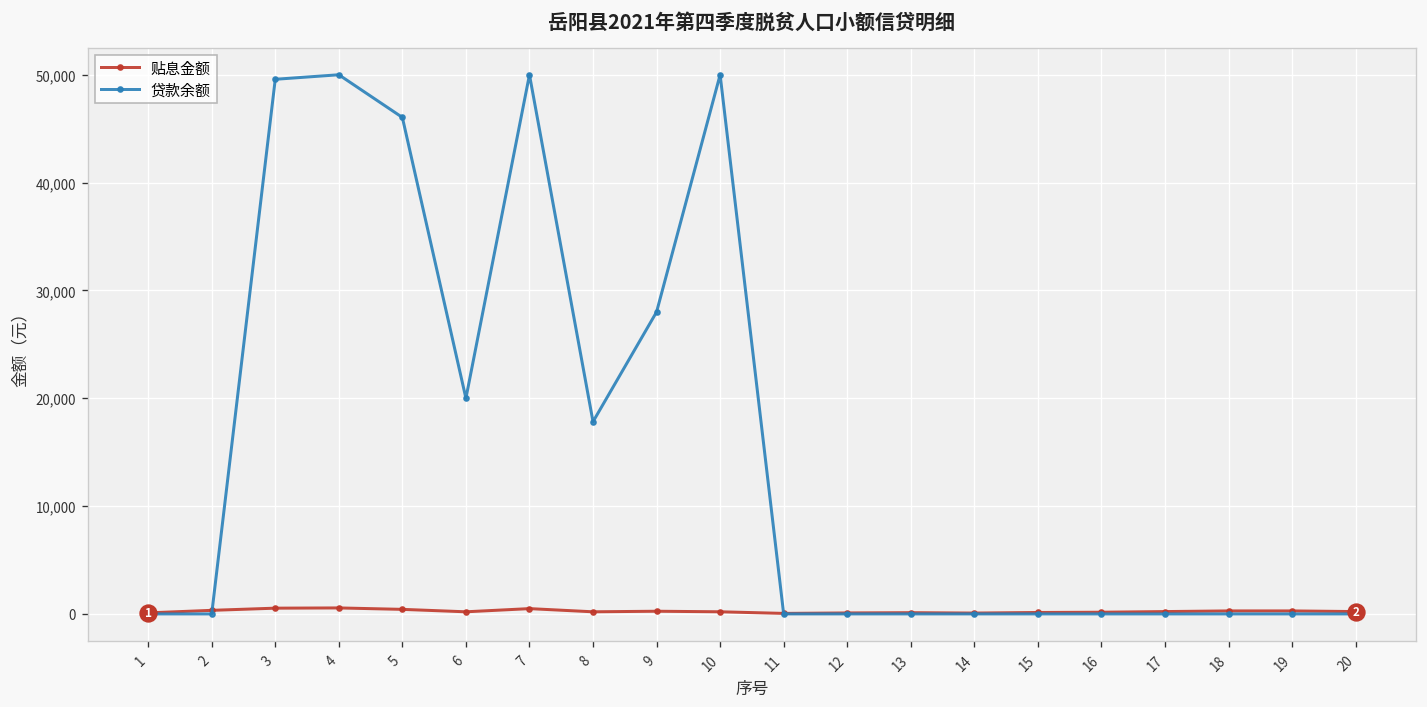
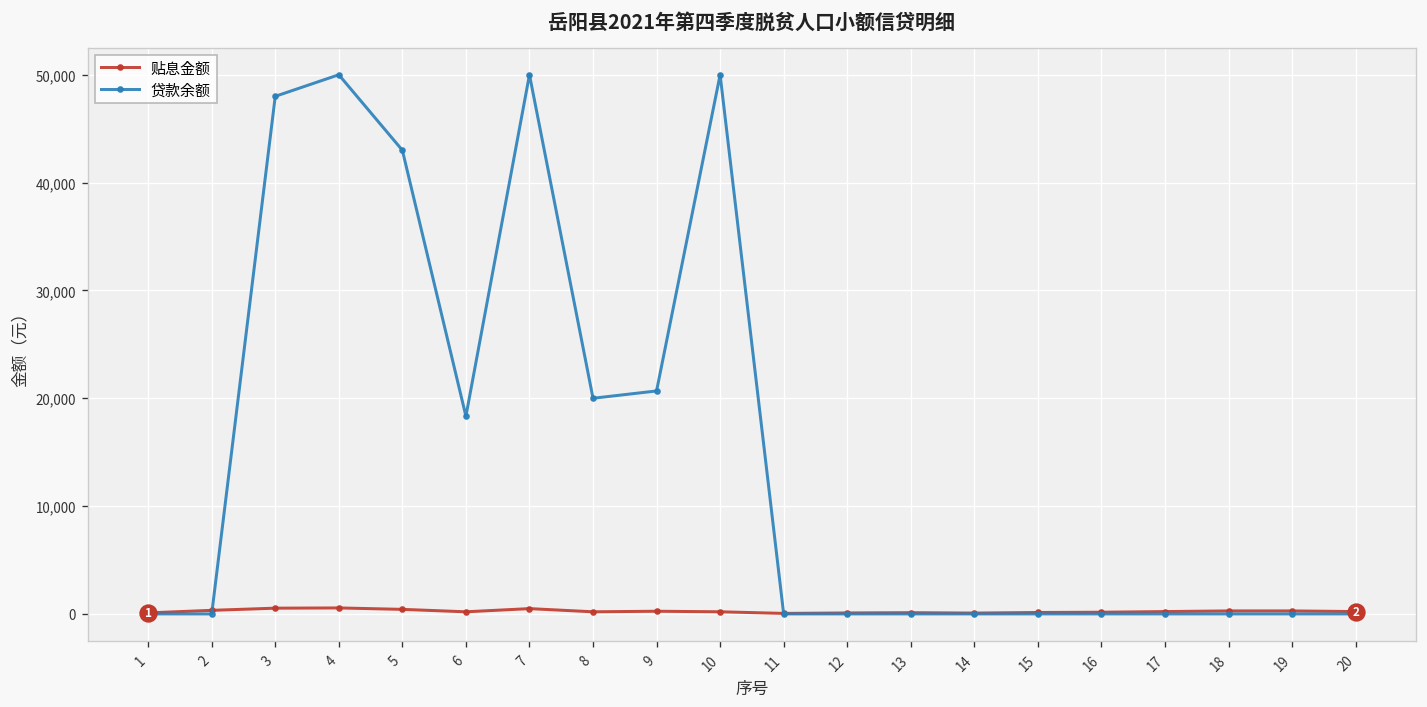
贷款余额, 3: 50,000 -> 48,000
贷款余额, 5: 46,000 -> 43,000
贷款余额, 6: 20,000 -> 18,000
贷款余额, 8: 18,000 -> 20,000
贷款余额, 9: 28,000 -> 21,000
